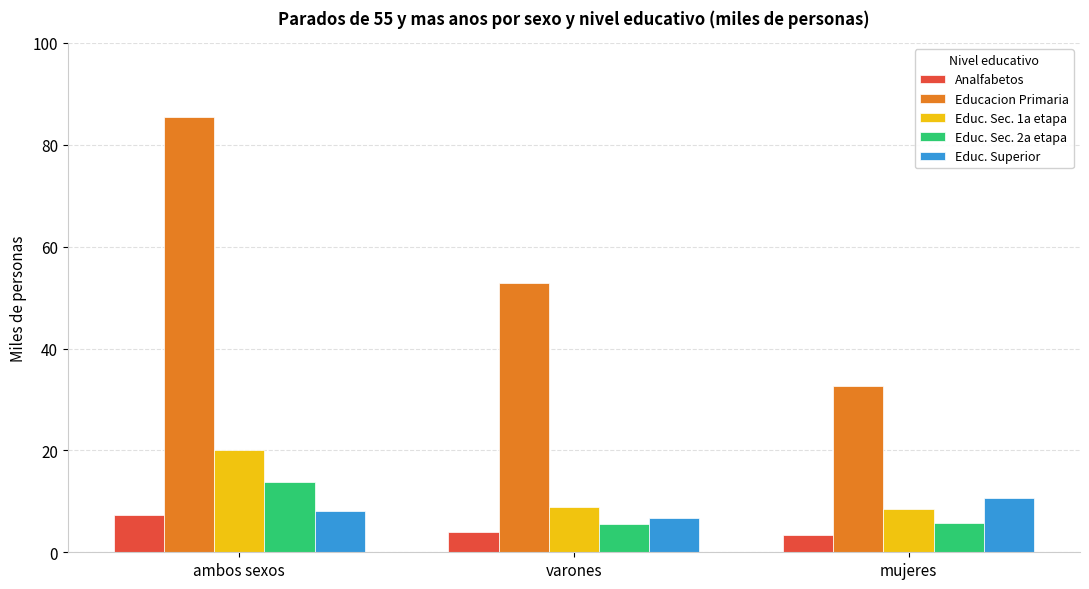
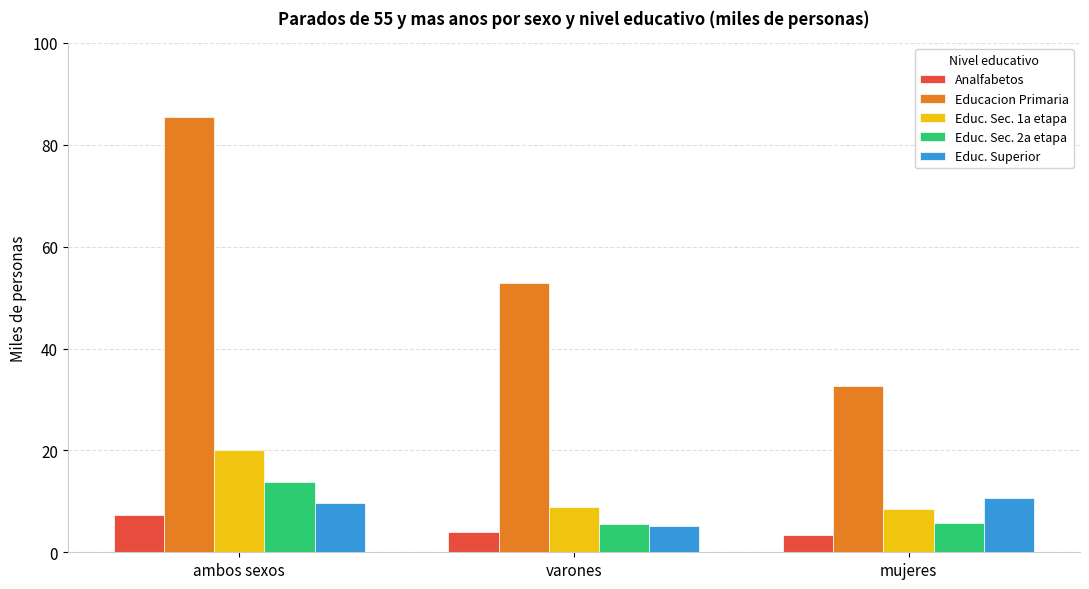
Educ. Superior, ambos sexos: 8 -> 10
Educ. Superior, varones: 7 -> 5
